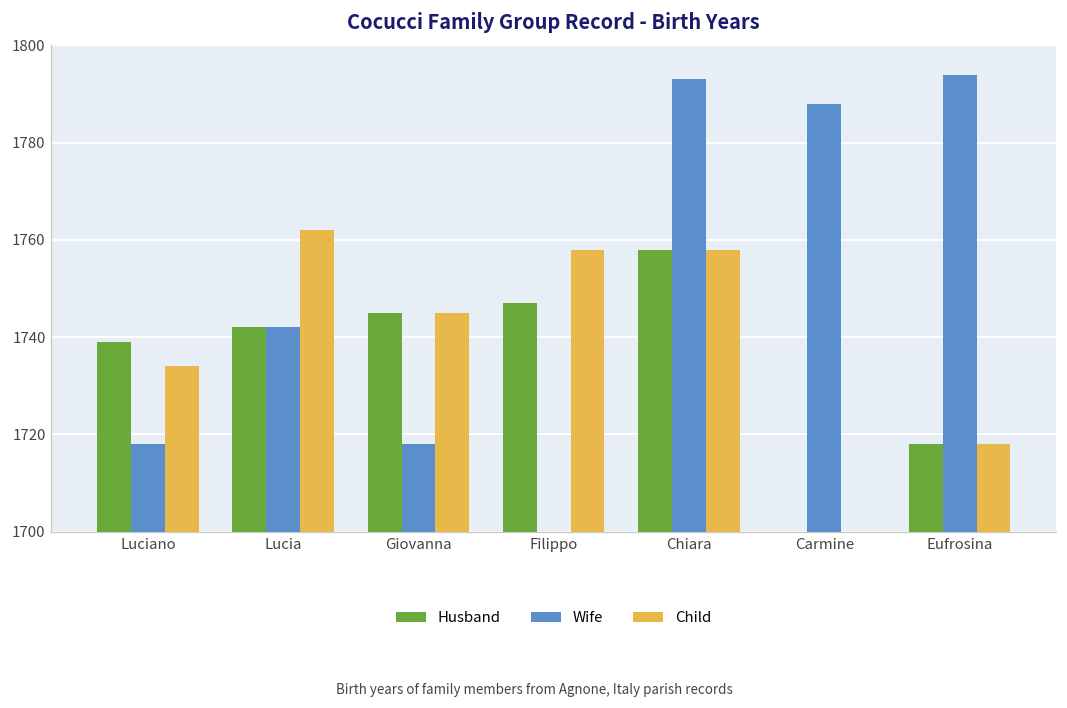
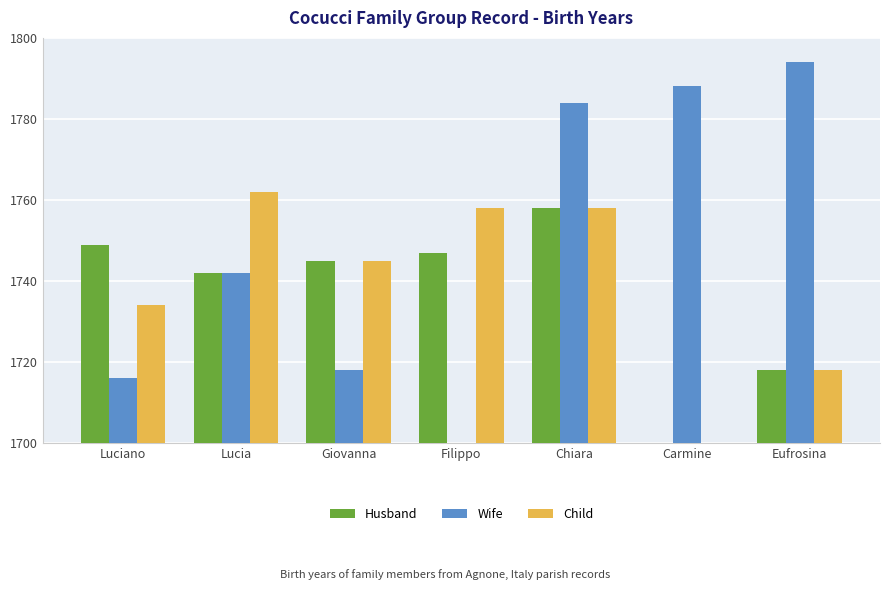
Husband, Luciano: 1739 -> 1749
Wife, Luciano: 1718 -> 1716
Wife, Chiara: 1793 -> 1784
